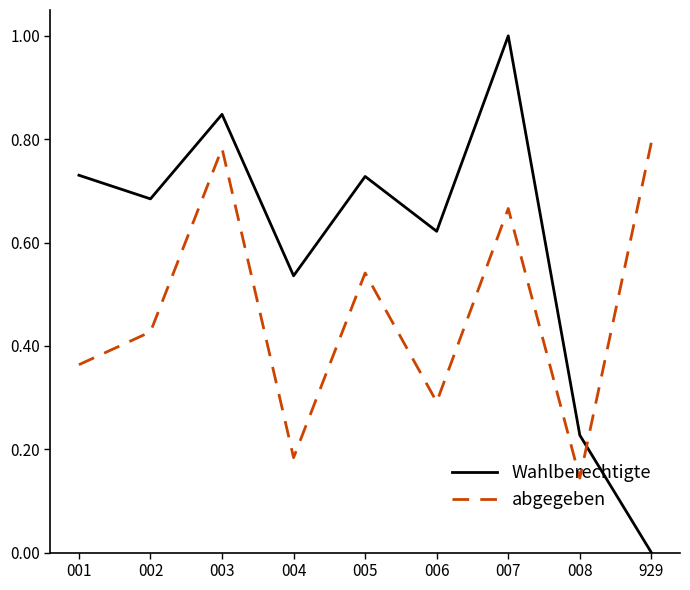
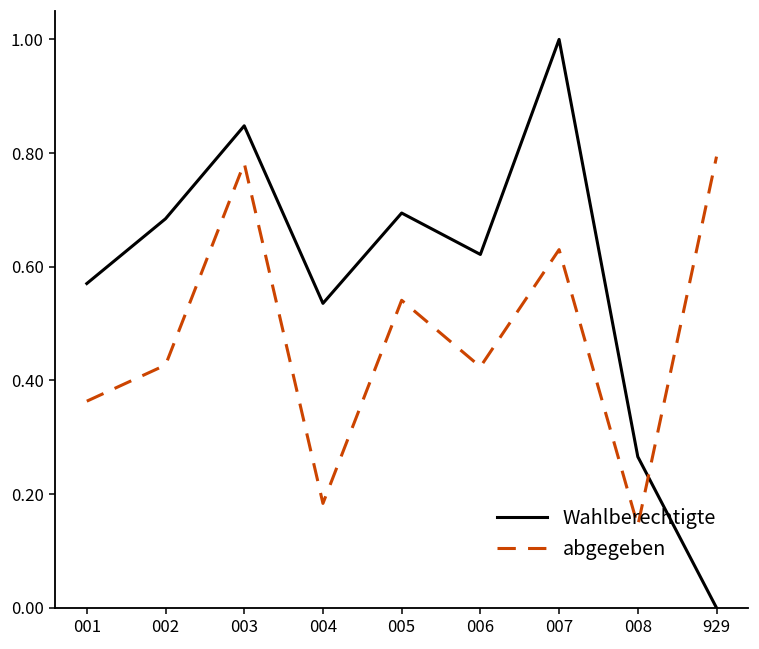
Wahlberechtigte, 001: 0.73 -> 0.57
Wahlberechtigte, 005: 0.73 -> 0.69
abgegeben, 006: 0.29 -> 0.42
abgegeben, 007: 0.67 -> 0.63
Wahlberechtigte, 008: 0.23 -> 0.27
